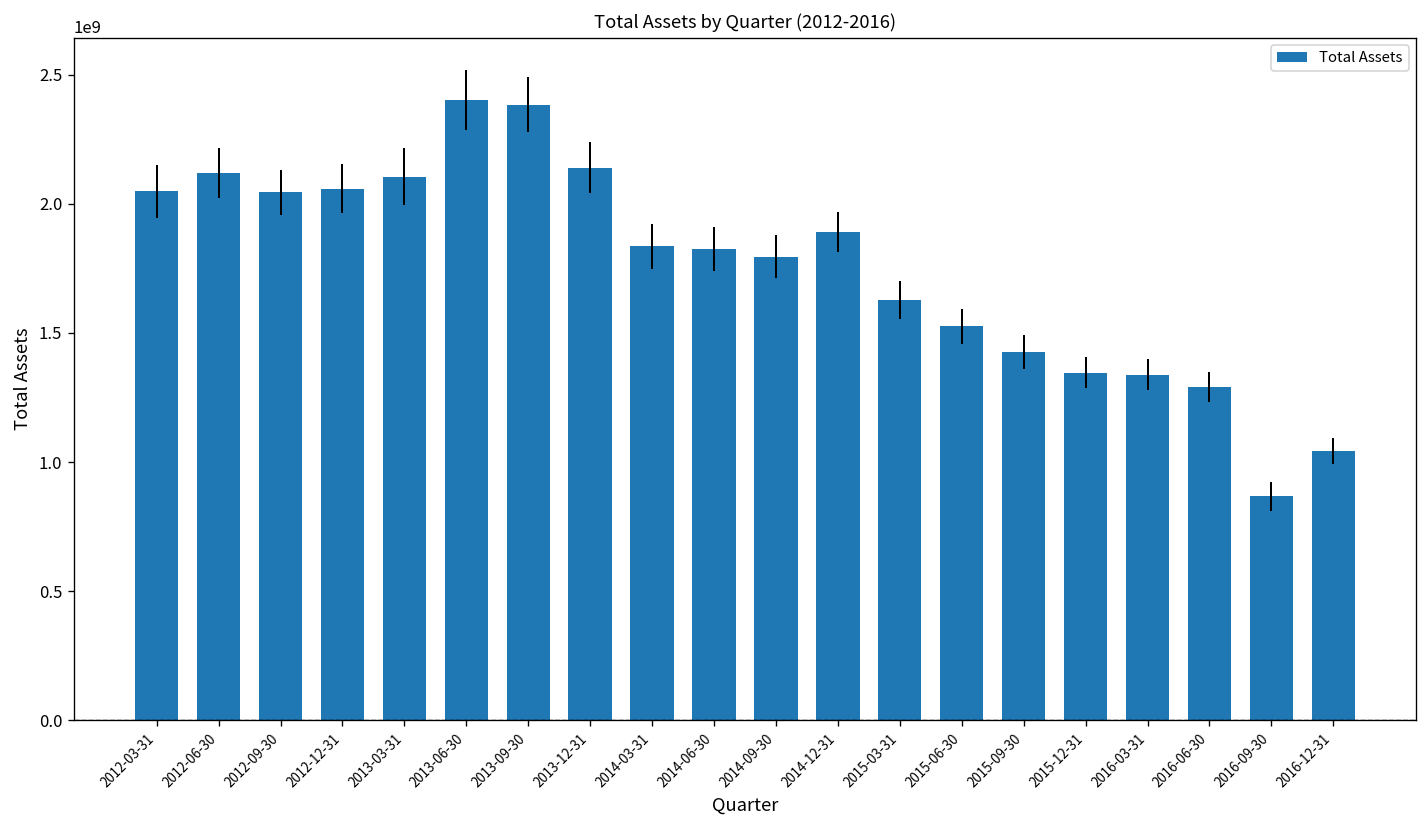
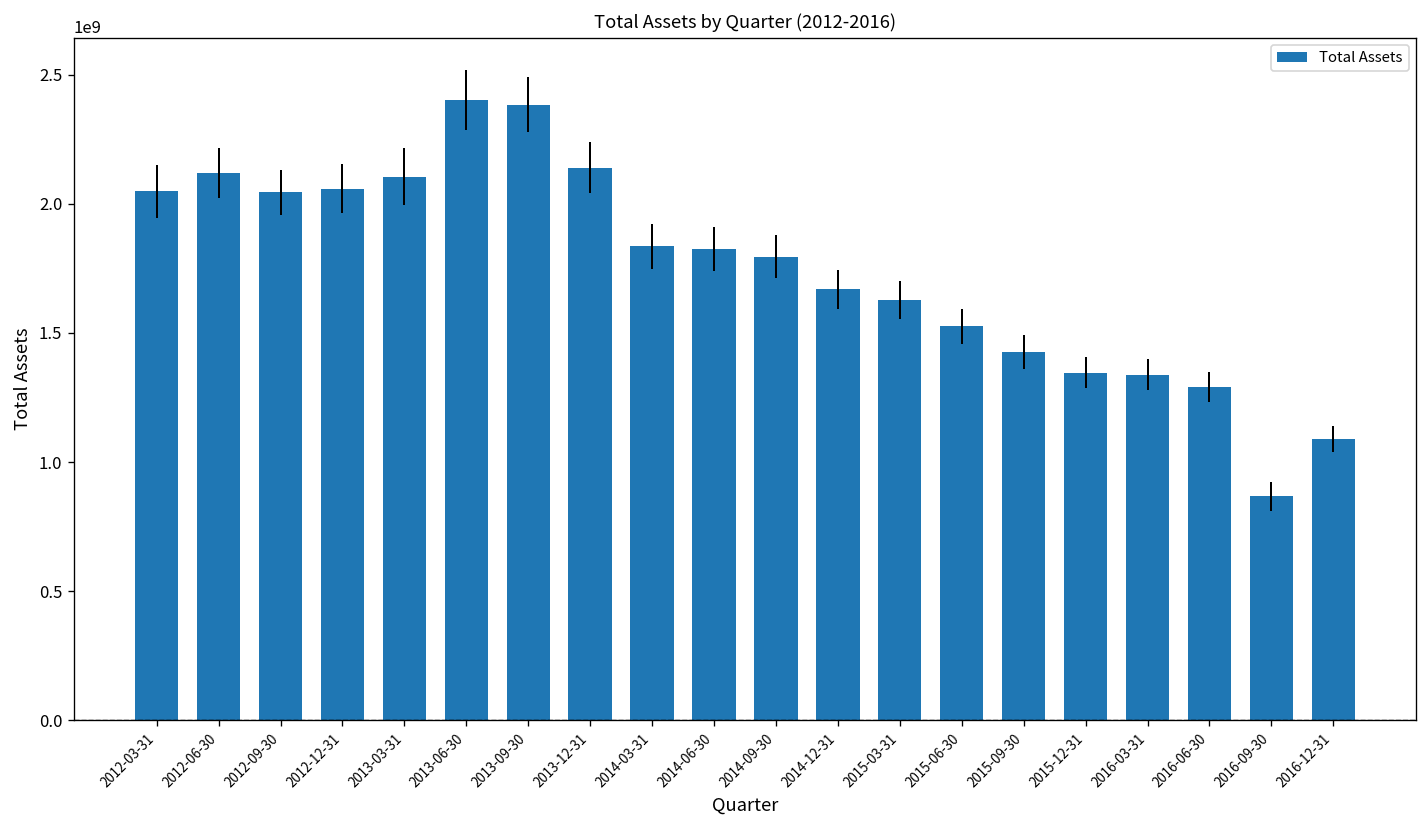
2014-12-31: 1890000000 -> 1670000000
2016-12-31: 1040000000 -> 1090000000
